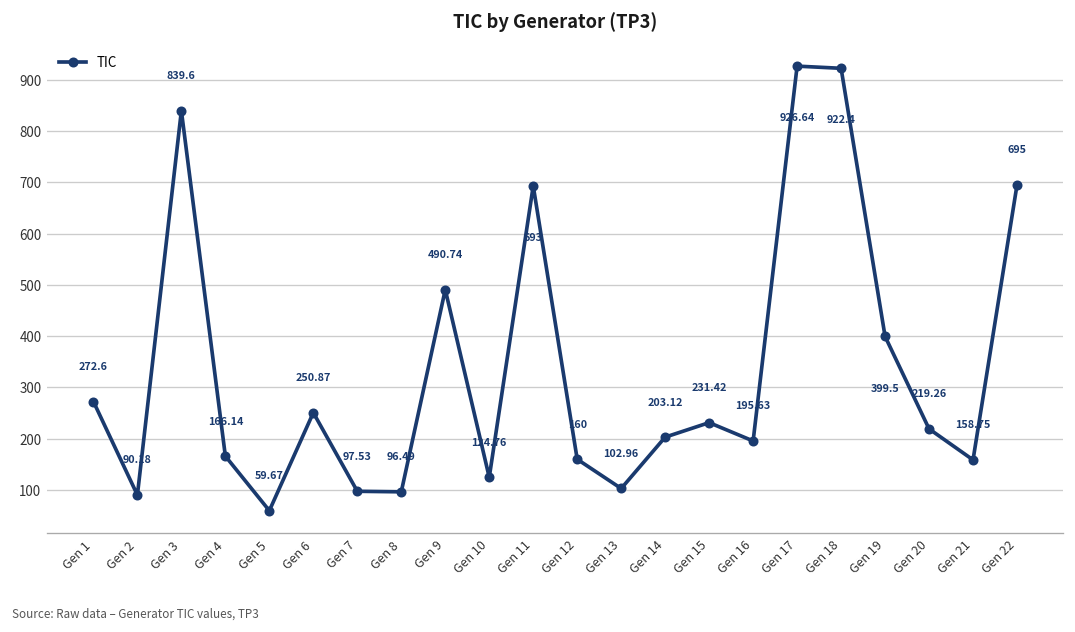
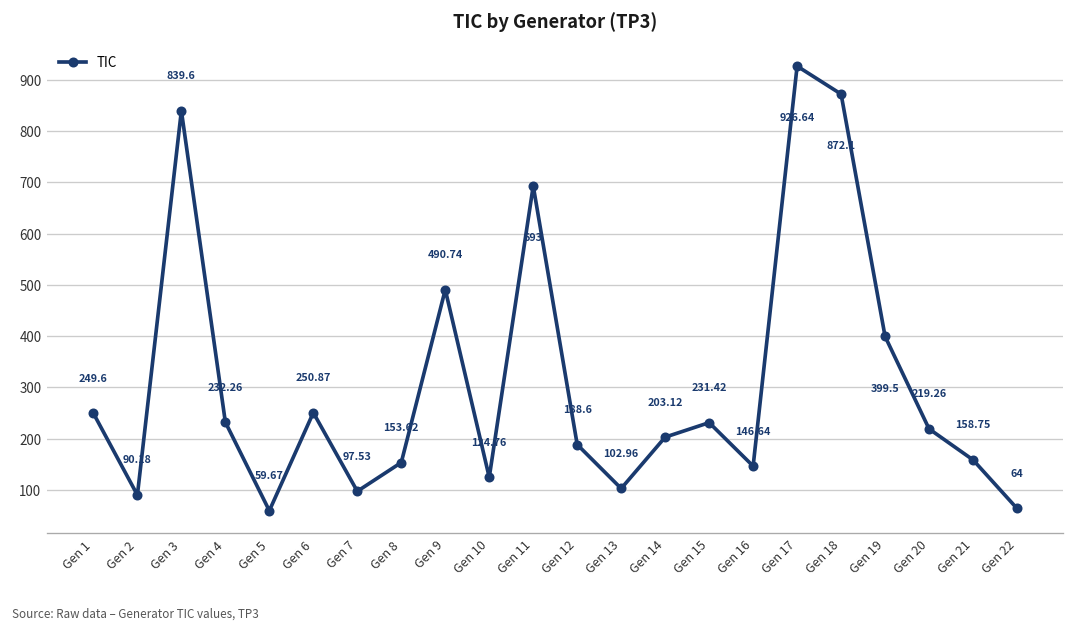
Gen 1: 272.6 -> 249.6
Gen 4: 166.14 -> 232.26
Gen 8: 96.49 -> 153.62
Gen 12: 160 -> 188.6
Gen 16: 195.63 -> 146.64
Gen 18: 922.4 -> 872.1
Gen 22: 695 -> 64
